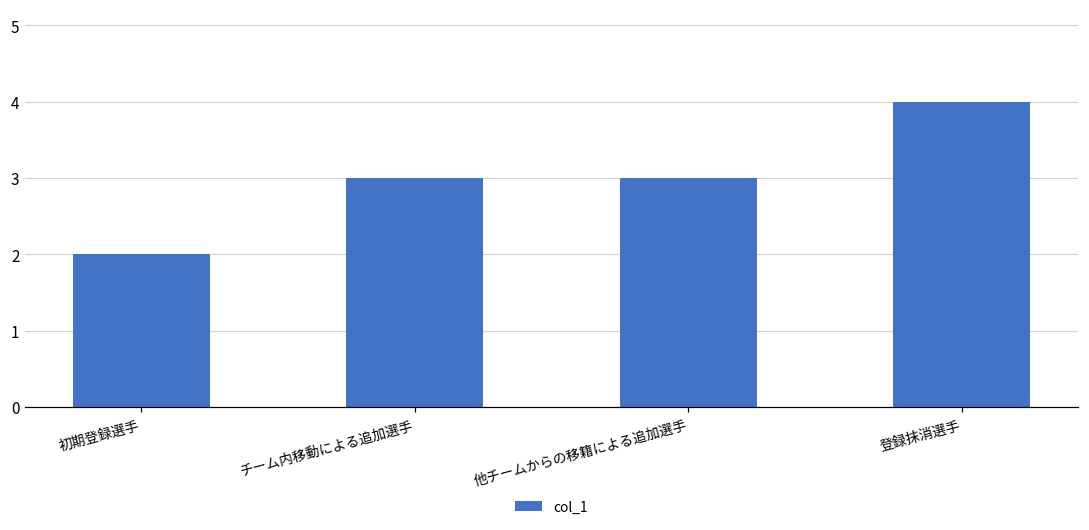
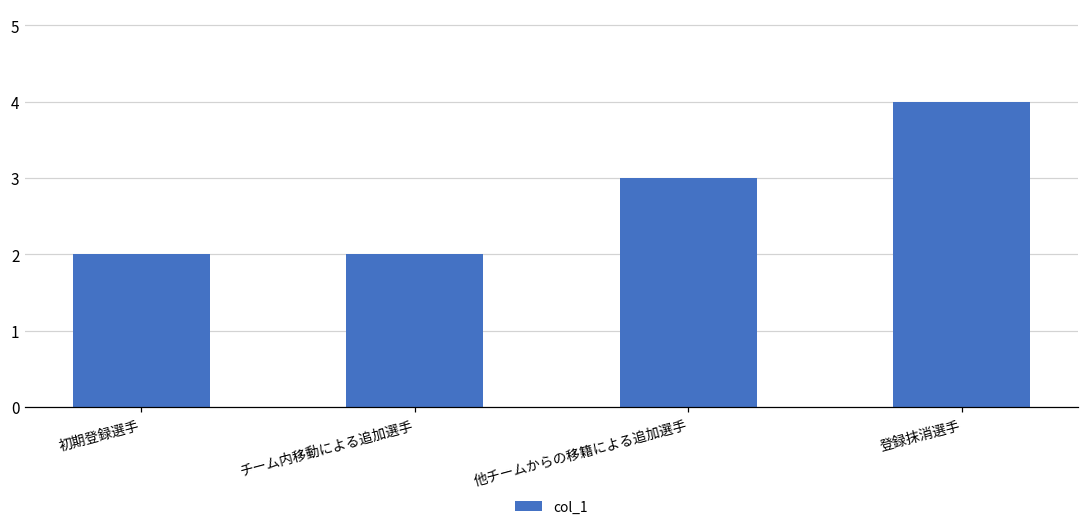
チーム内移動による追加選手: 3 -> 2
